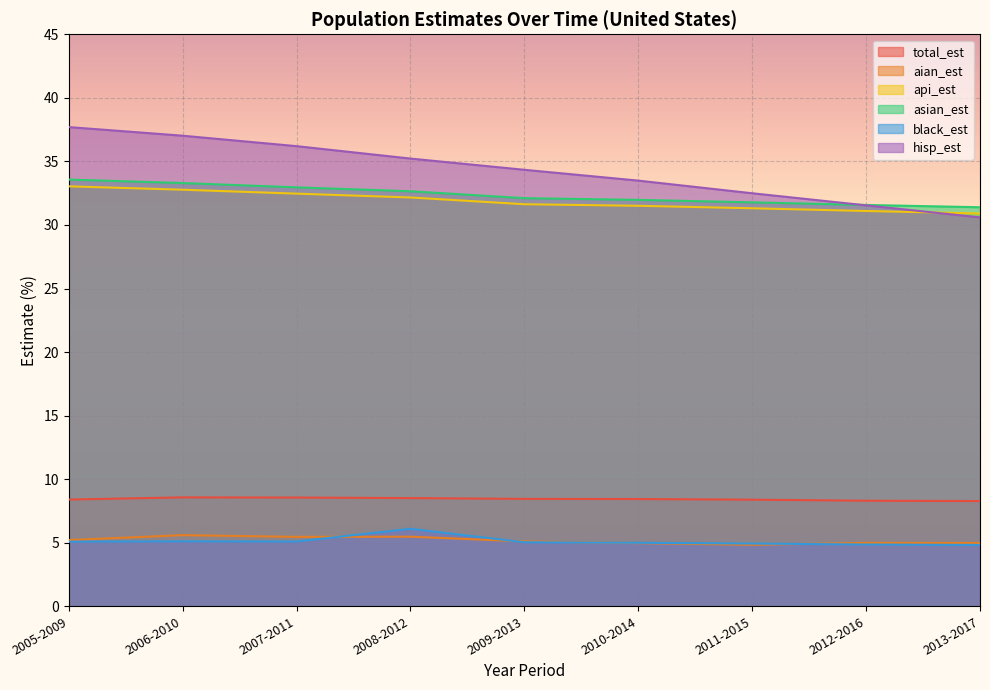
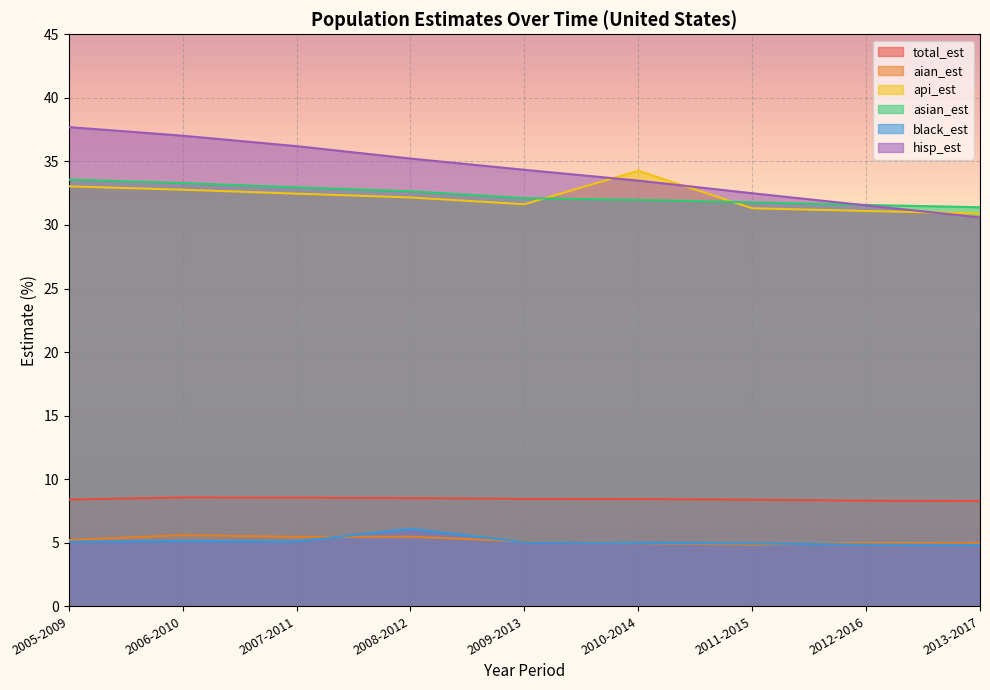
api_est, 2010-2014: 31.5 -> 34.3
